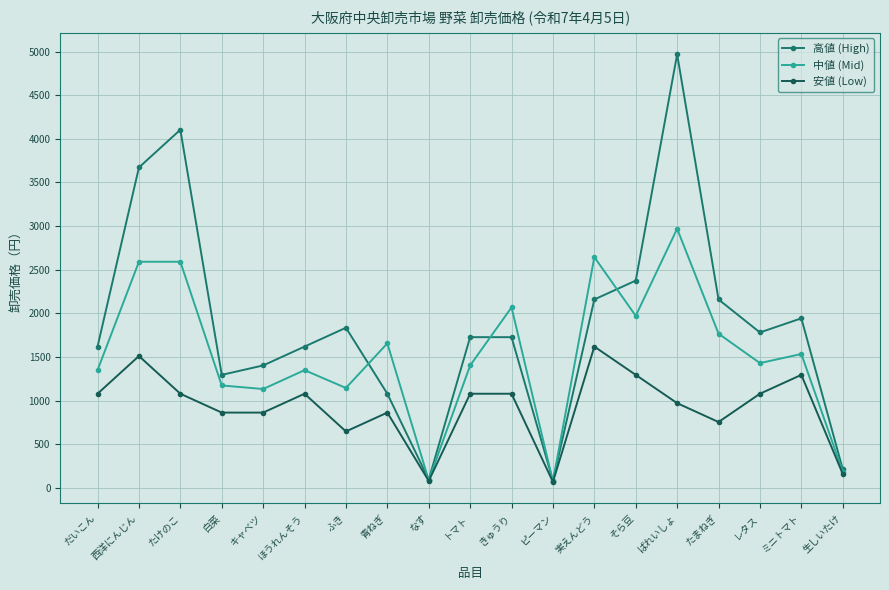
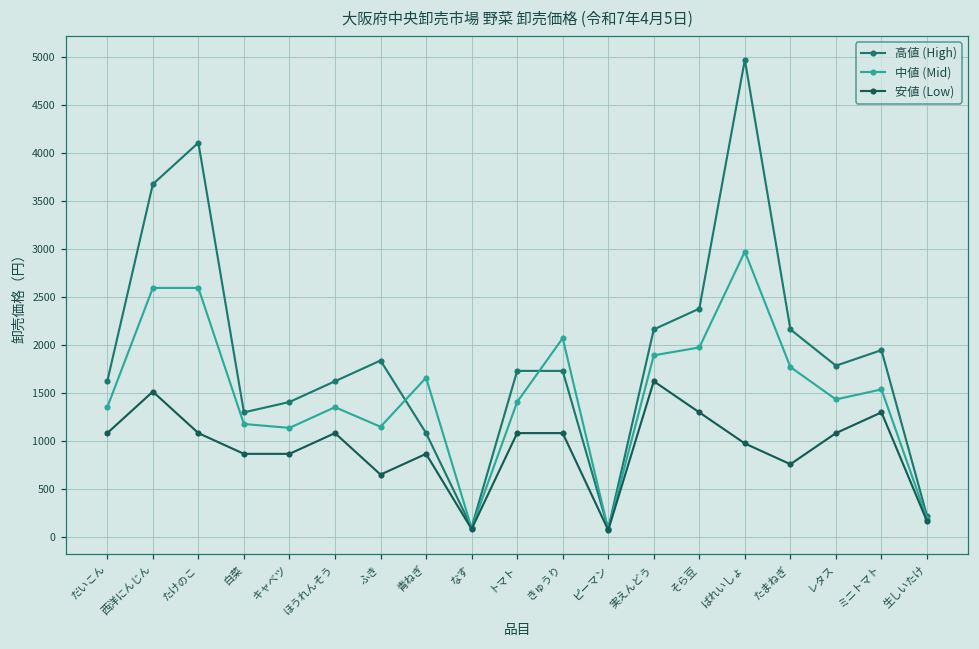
中値 (Mid), 実えんどう: 2600 -> 1900
